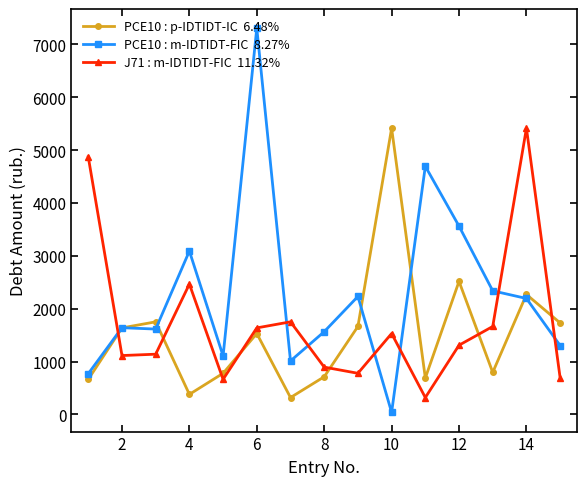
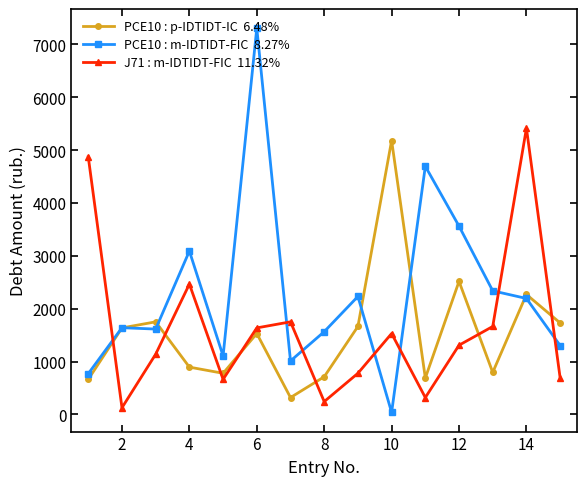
J71 : m-IDTIDT-FIC 11.32%, 2: 1100 -> 100
PCE10 : p-IDTIDT-IC 6.48%, 4: 400 -> 900
J71 : m-IDTIDT-FIC 11.32%, 8: 900 -> 200
PCE10 : p-IDTIDT-IC 6.48%, 10: 5400 -> 5200
